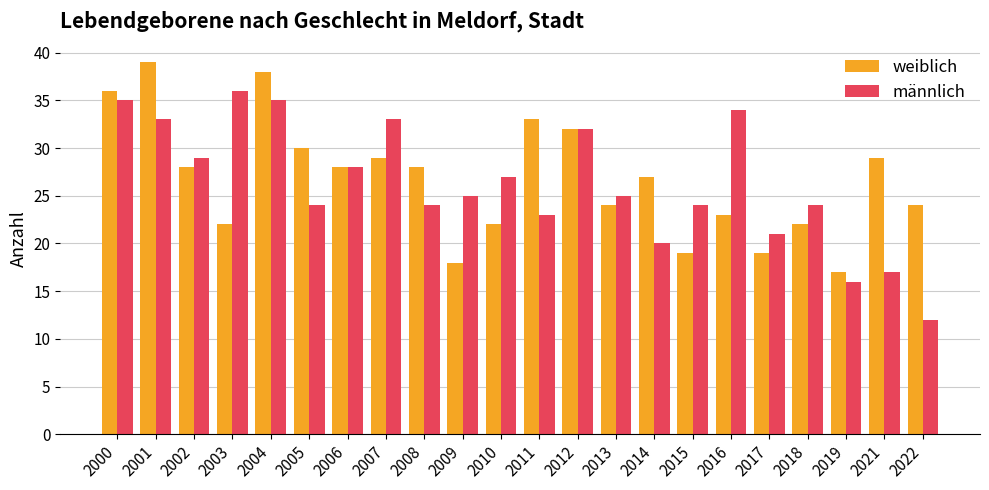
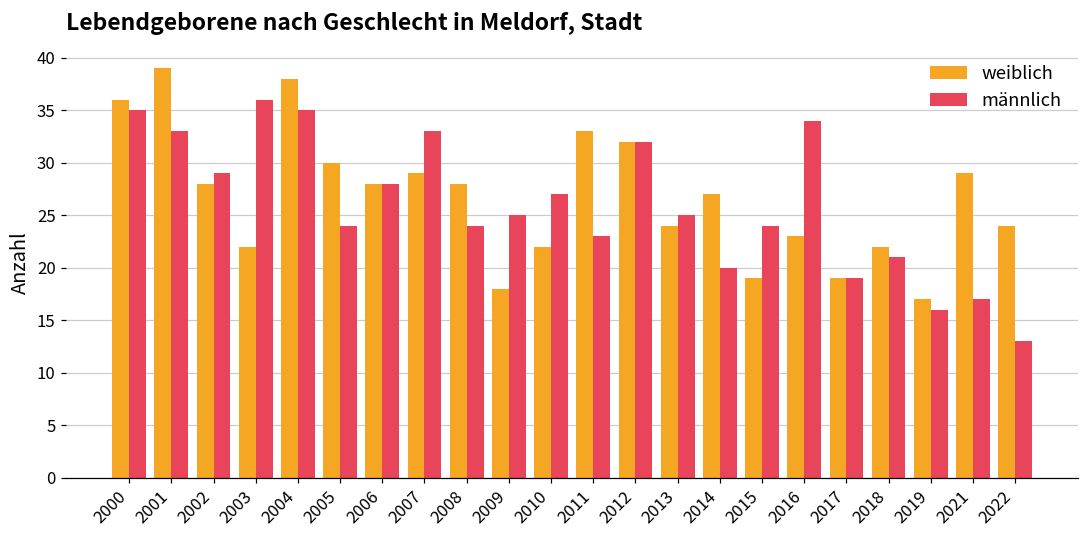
männlich, 2017: 21 -> 19
männlich, 2018: 24 -> 21
männlich, 2022: 12 -> 13
